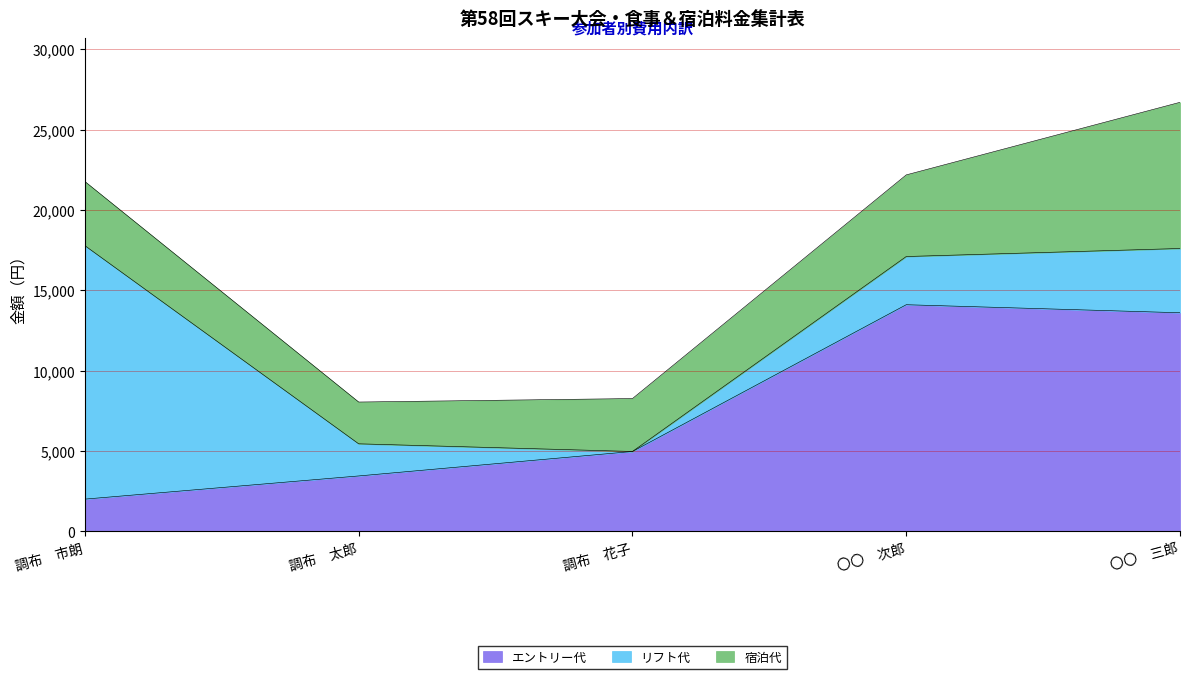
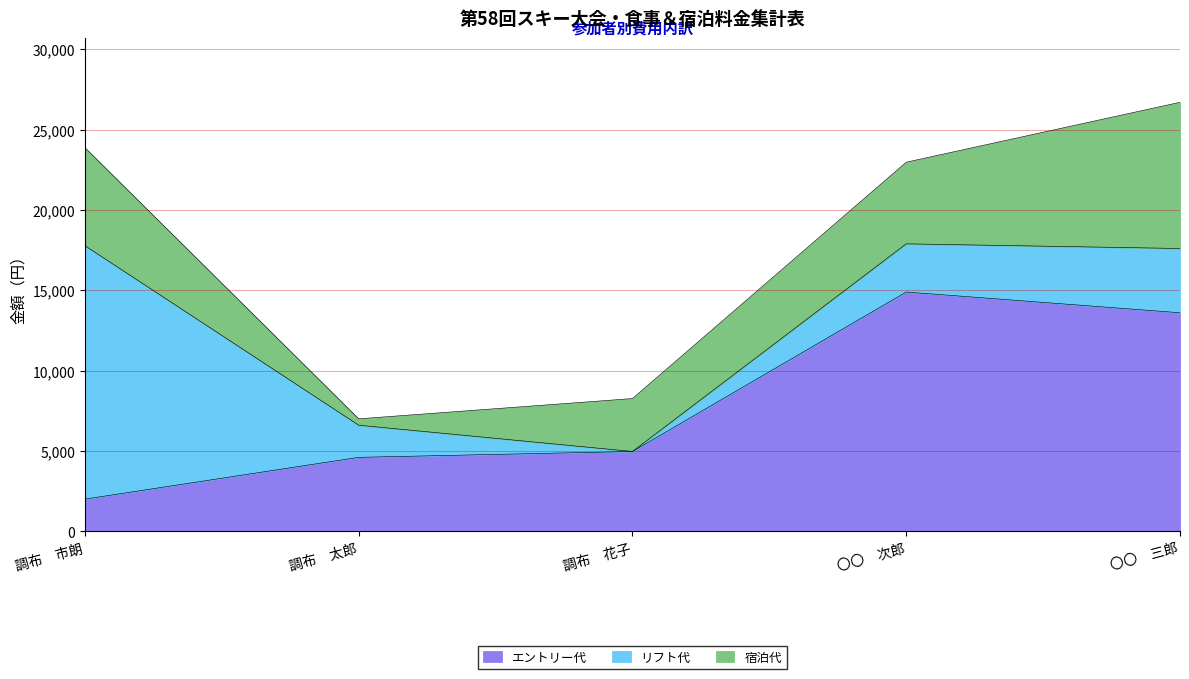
宿泊代, 調布 市朗: 4,000 -> 6,100
エントリー代, 調布 太郎: 3,400 -> 4,600
宿泊代, 調布 太郎: 2,600 -> 400
エントリー代, 〇〇 次郎: 14,100 -> 14,900
